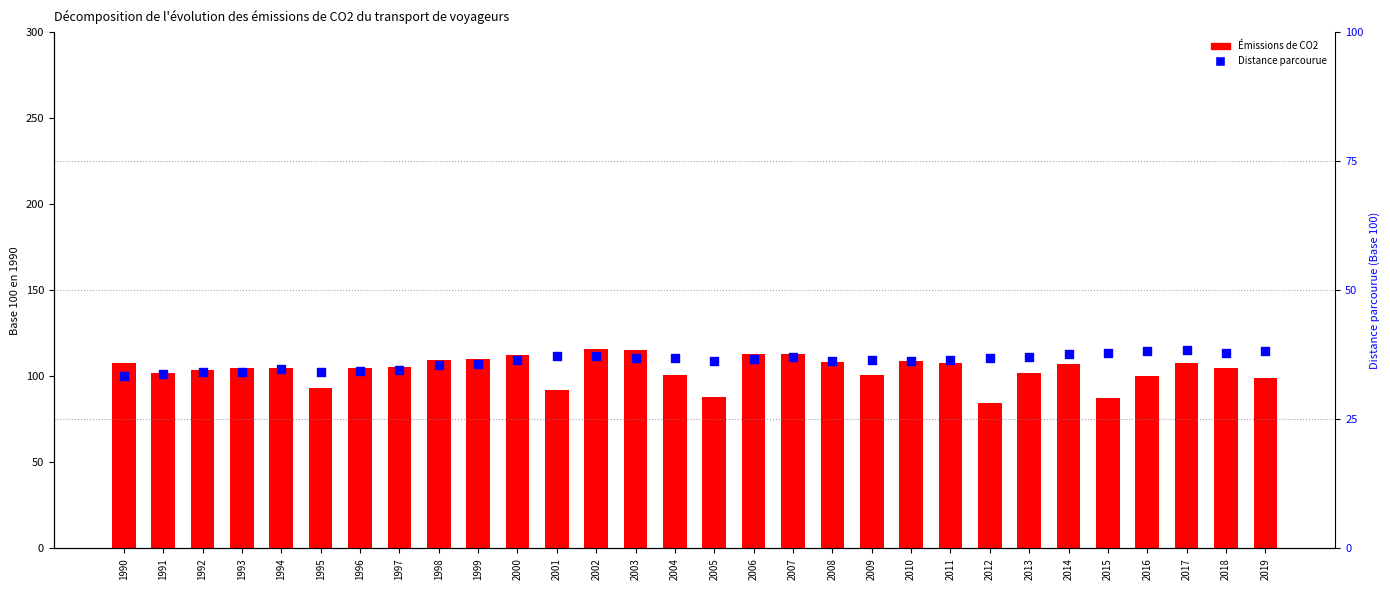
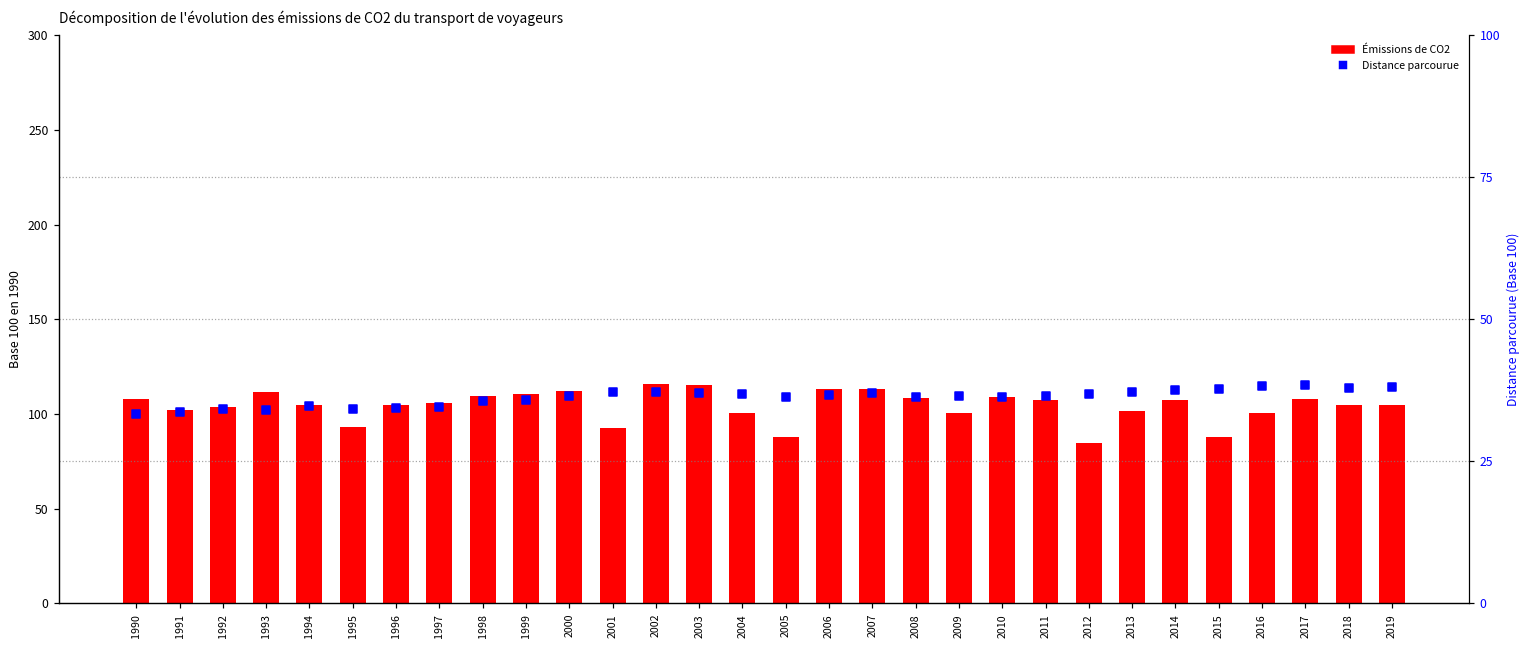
Émissions de CO2, 1993: 105 -> 111
Émissions de CO2, 2019: 99 -> 105
